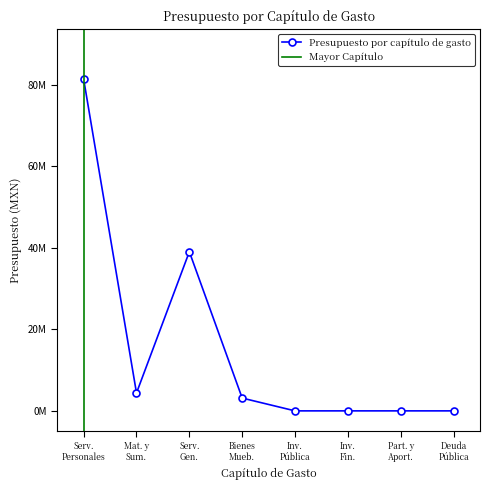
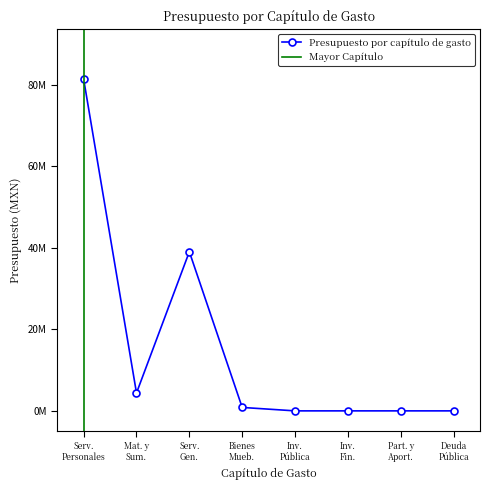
Bienes Mueb.: 3000000 -> 1000000
